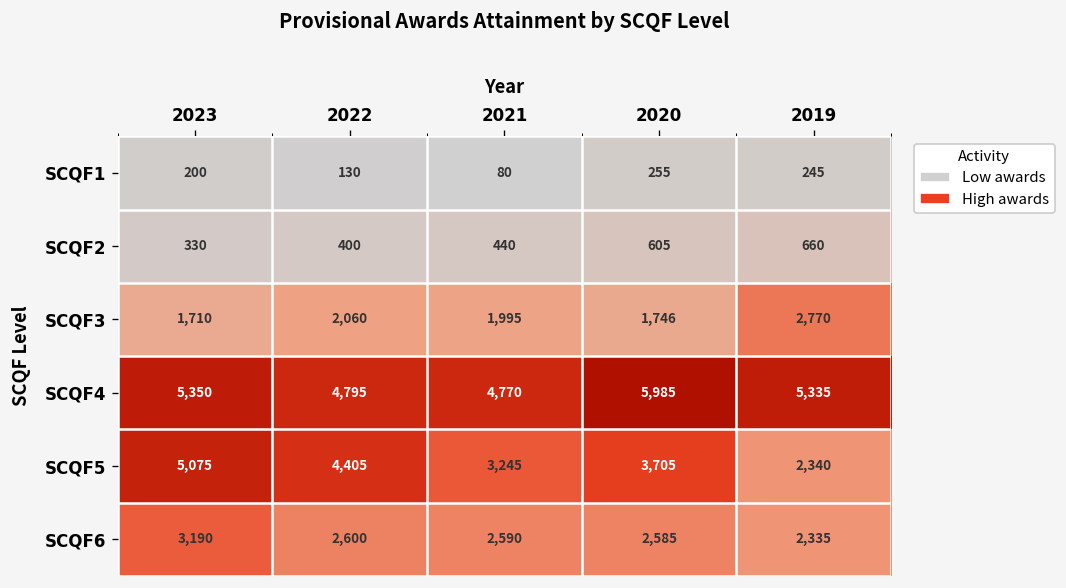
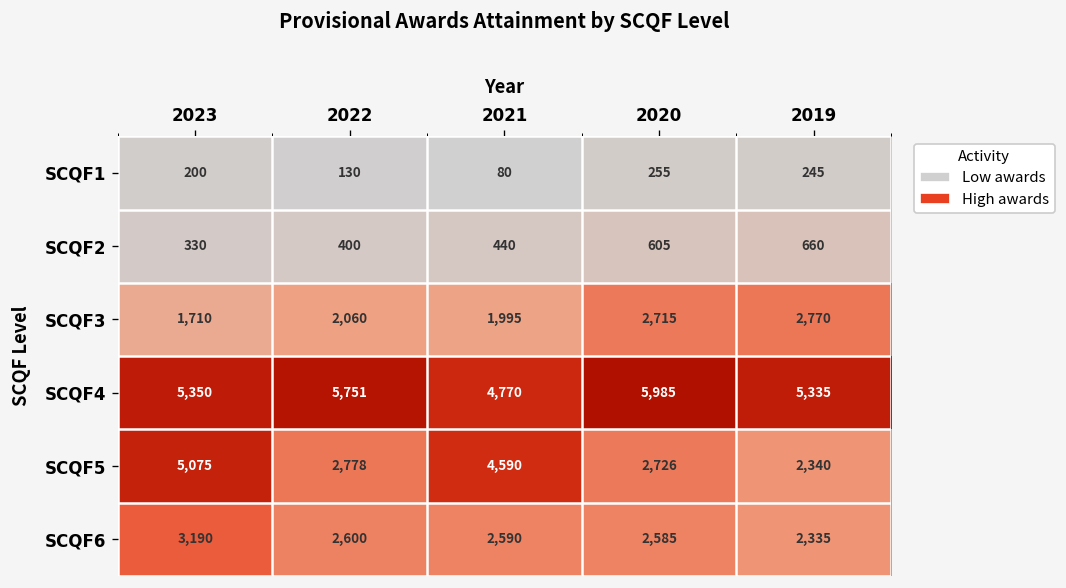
SCQF3, 2020: 1,746 -> 2,715
SCQF4, 2022: 4,795 -> 5,751
SCQF5, 2022: 4,405 -> 2,778
SCQF5, 2021: 3,245 -> 4,590
SCQF5, 2020: 3,705 -> 2,726
